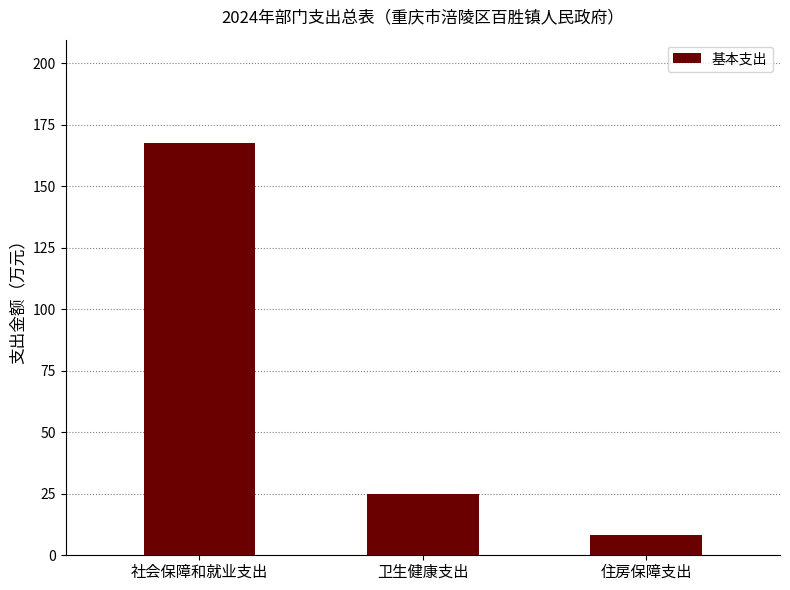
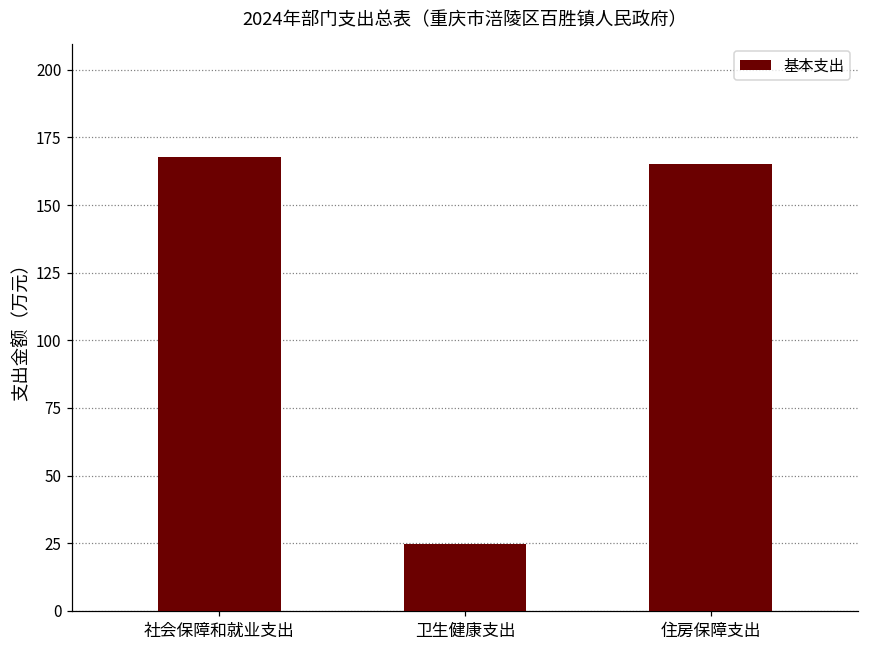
住房保障支出: 8 -> 165
